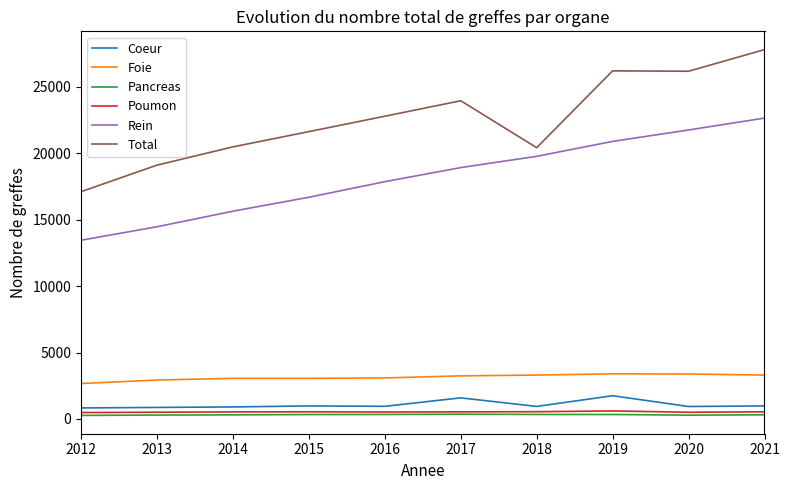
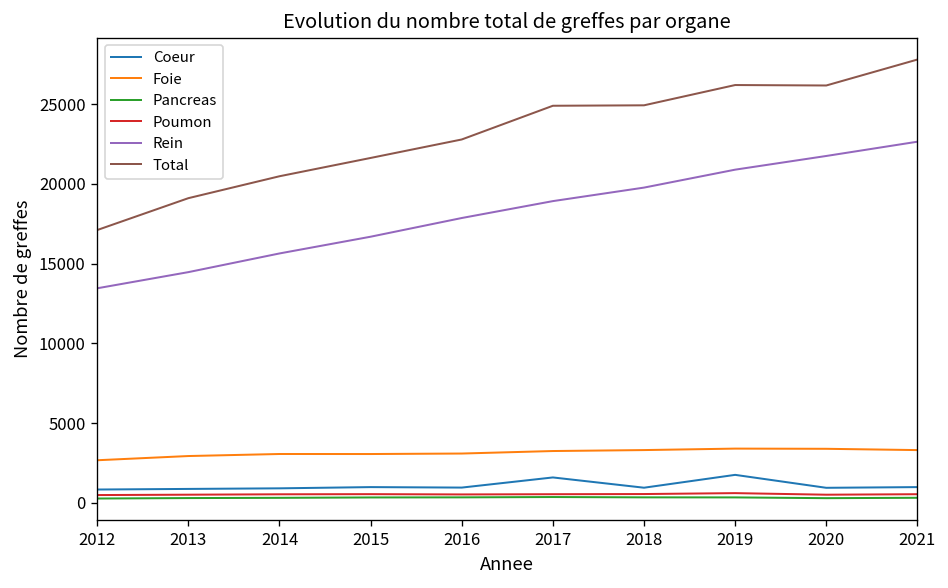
Total, 2017: 24000 -> 24900
Total, 2018: 20400 -> 24900
